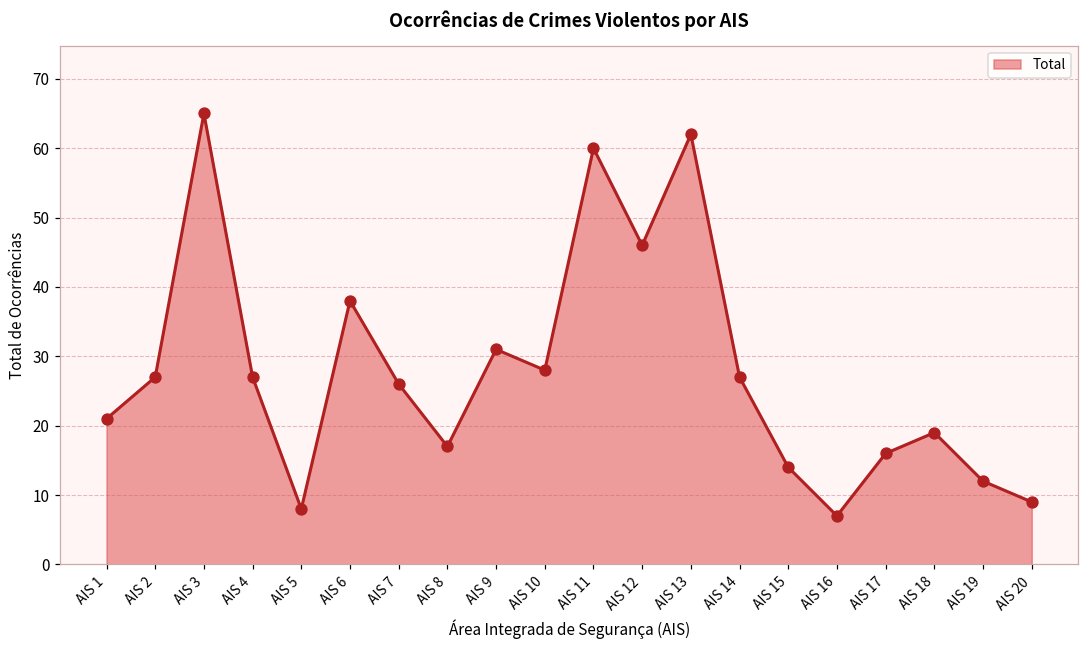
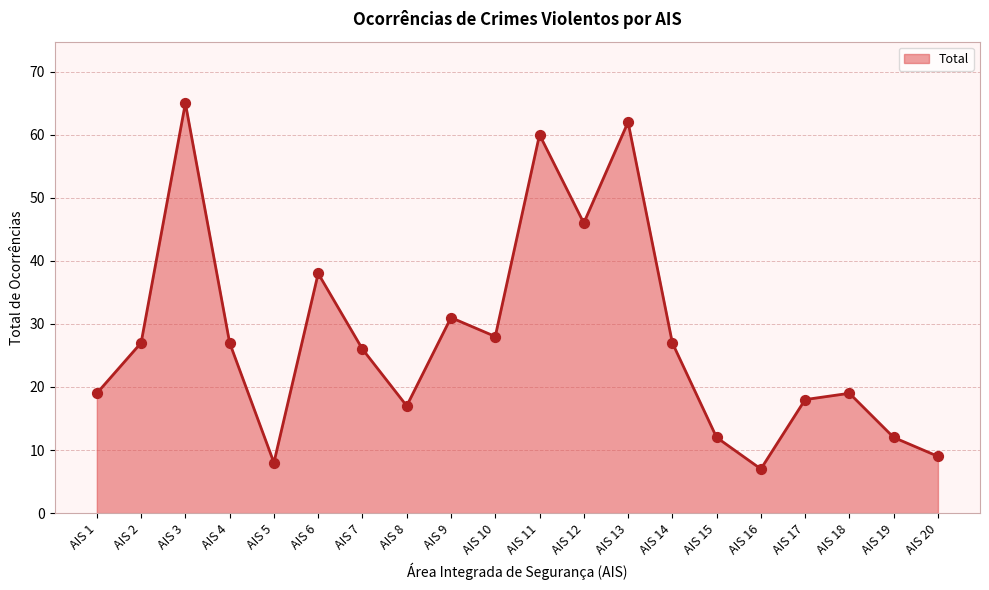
AIS 1: 21 -> 19
AIS 15: 14 -> 12
AIS 17: 16 -> 18
